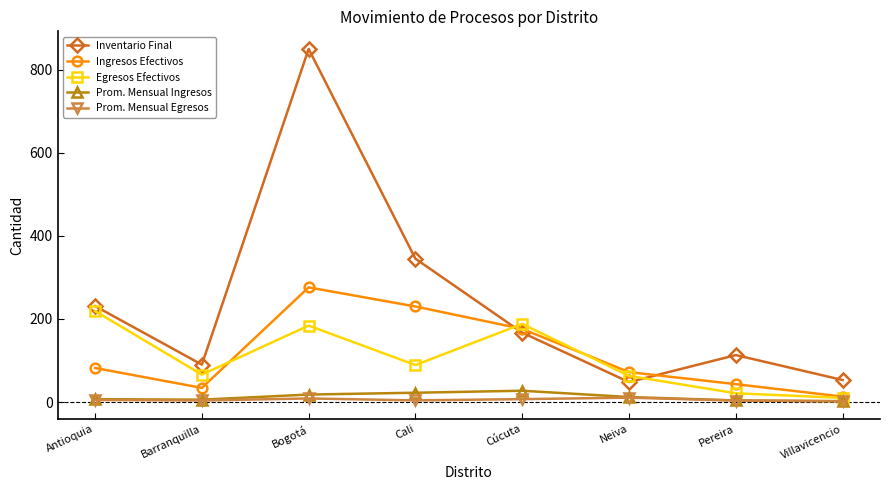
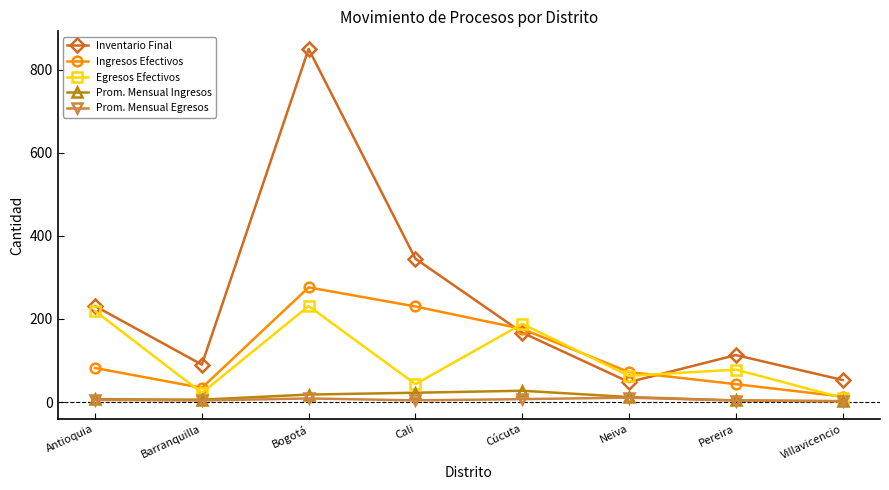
Egresos Efectivos, Barranquilla: 70 -> 20
Egresos Efectivos, Bogotá: 180 -> 230
Egresos Efectivos, Cali: 90 -> 40
Egresos Efectivos, Pereira: 20 -> 80
